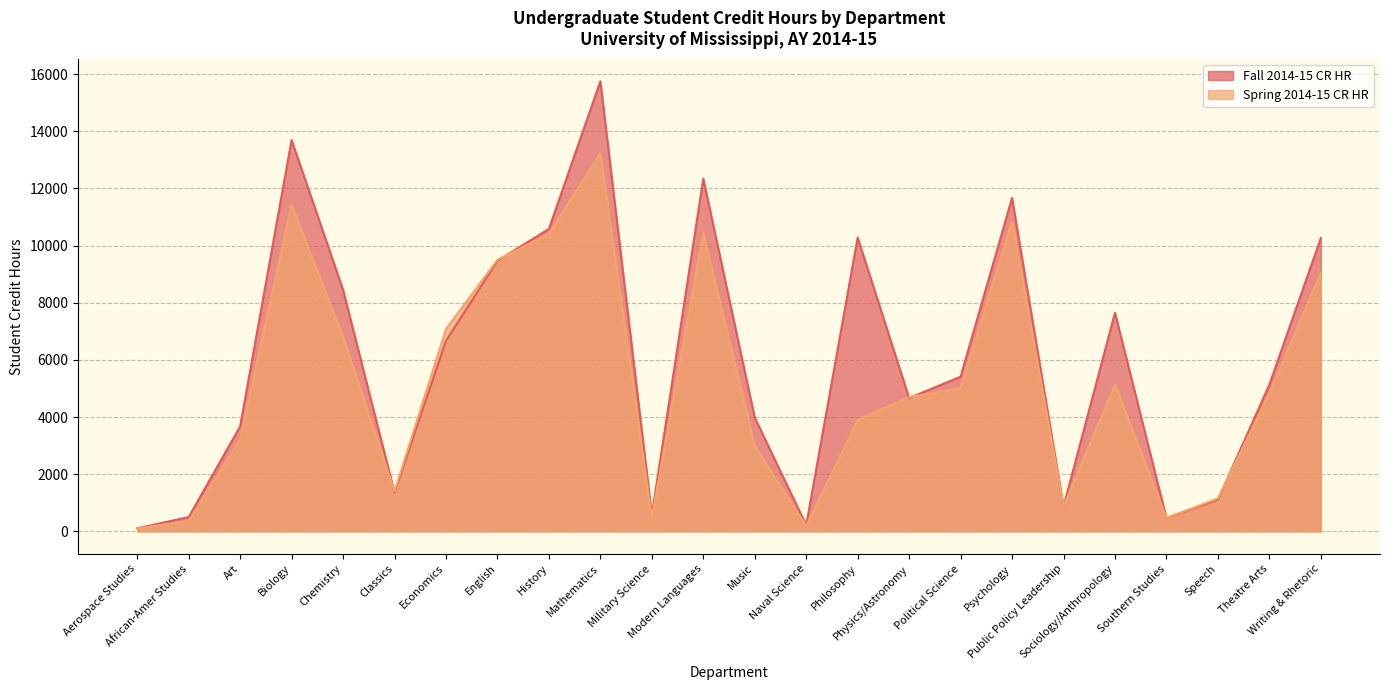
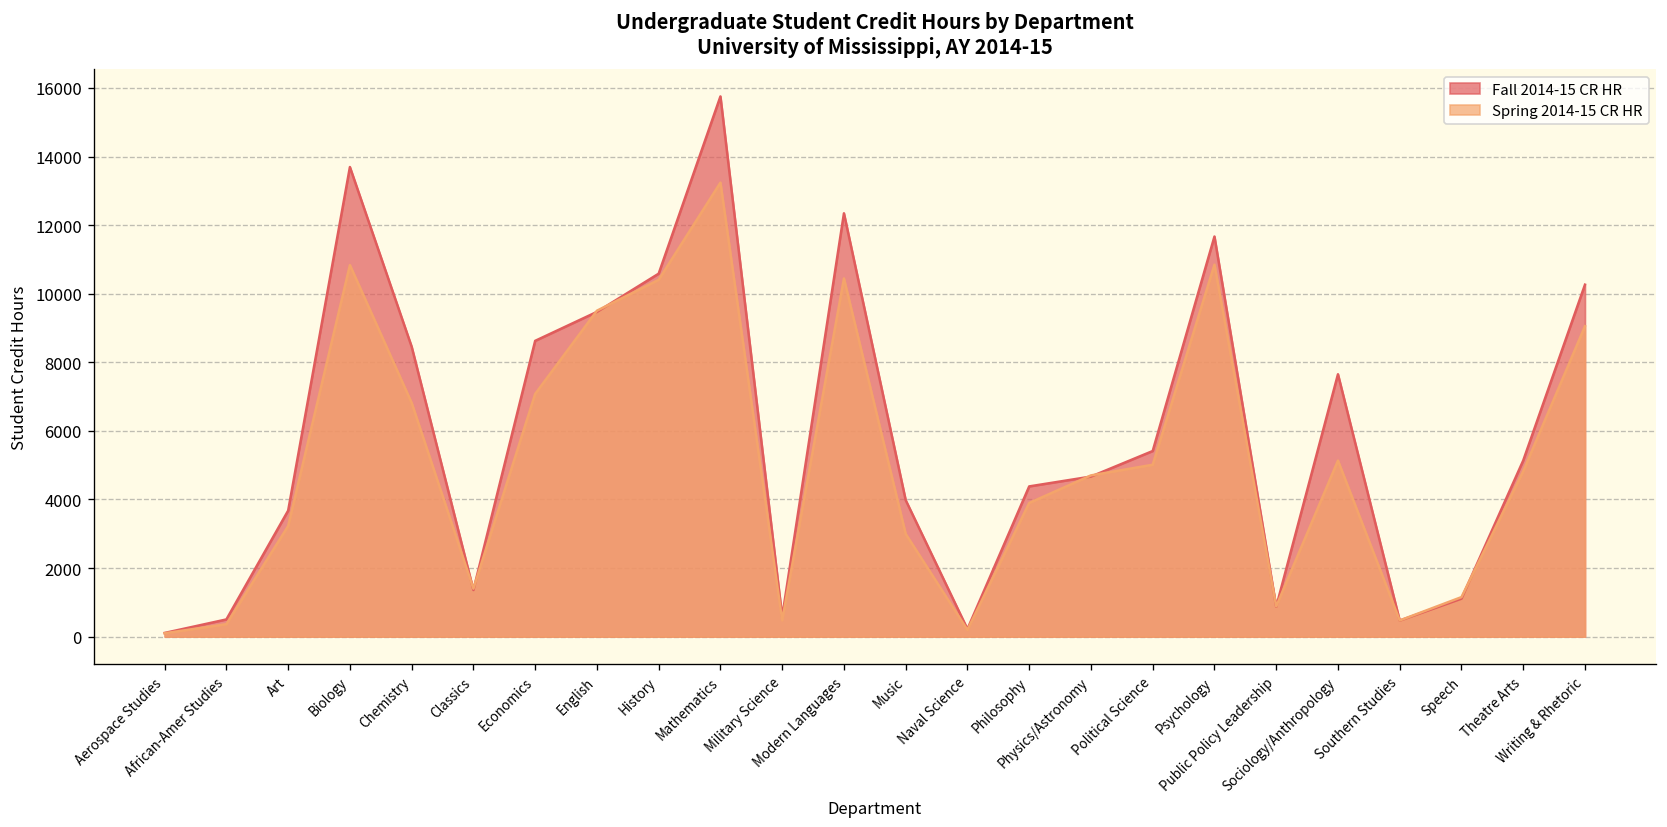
Spring 2014-15 CR HR, Biology: 11400 -> 10800
Fall 2014-15 CR HR, Economics: 6700 -> 8600
Fall 2014-15 CR HR, Philosophy: 10300 -> 4400
